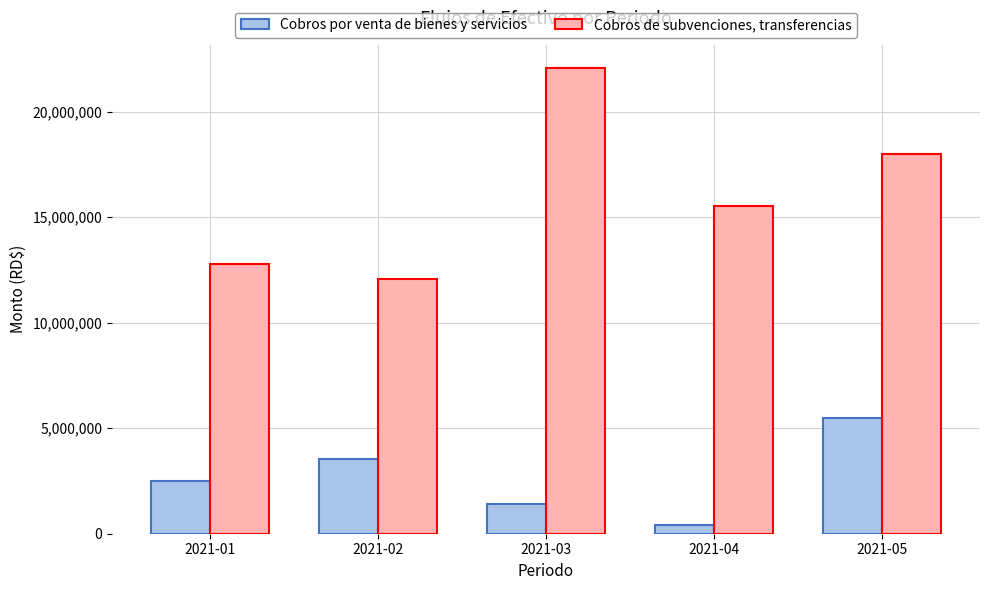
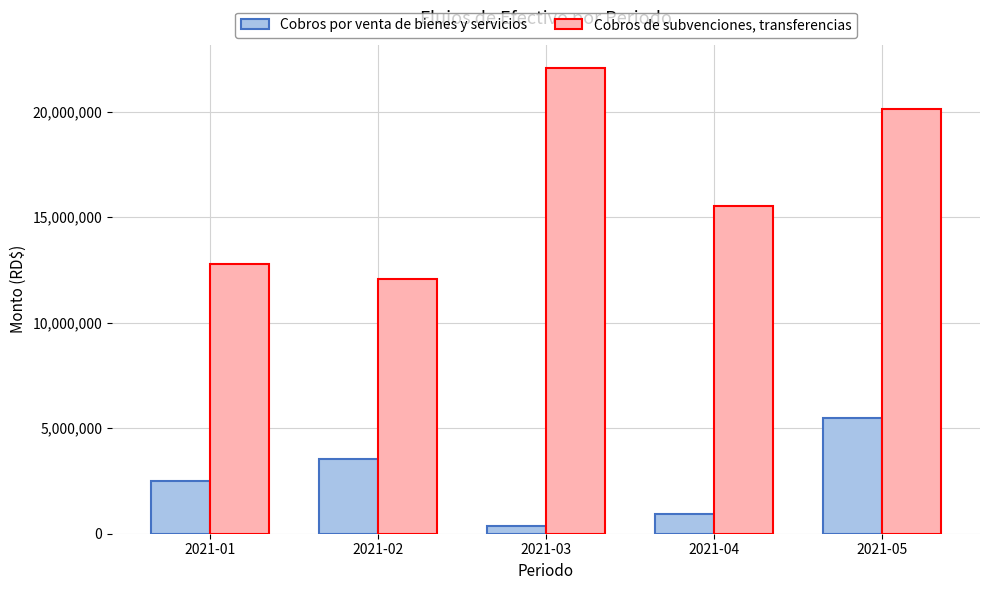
Cobros por venta de bienes y servicios, 2021-03: 1,400,000 -> 400,000
Cobros por venta de bienes y servicios, 2021-04: 400,000 -> 900,000
Cobros de subvenciones, transferencias, 2021-05: 18,000,000 -> 20,100,000
